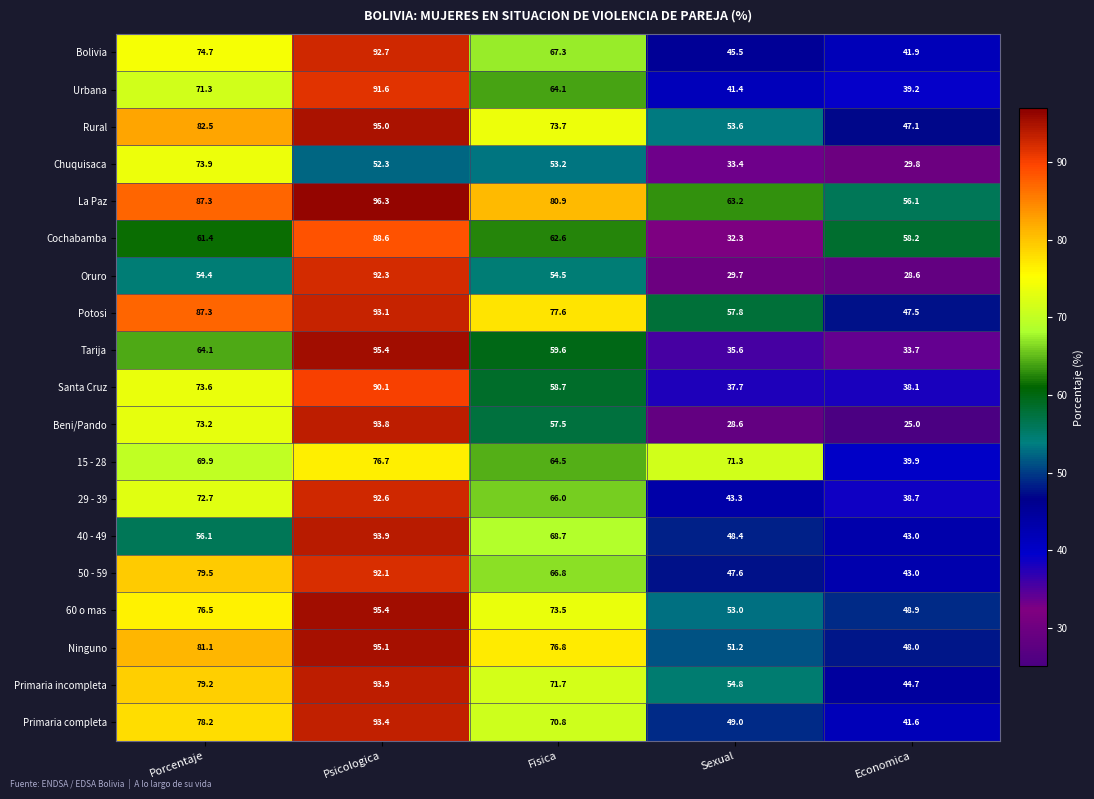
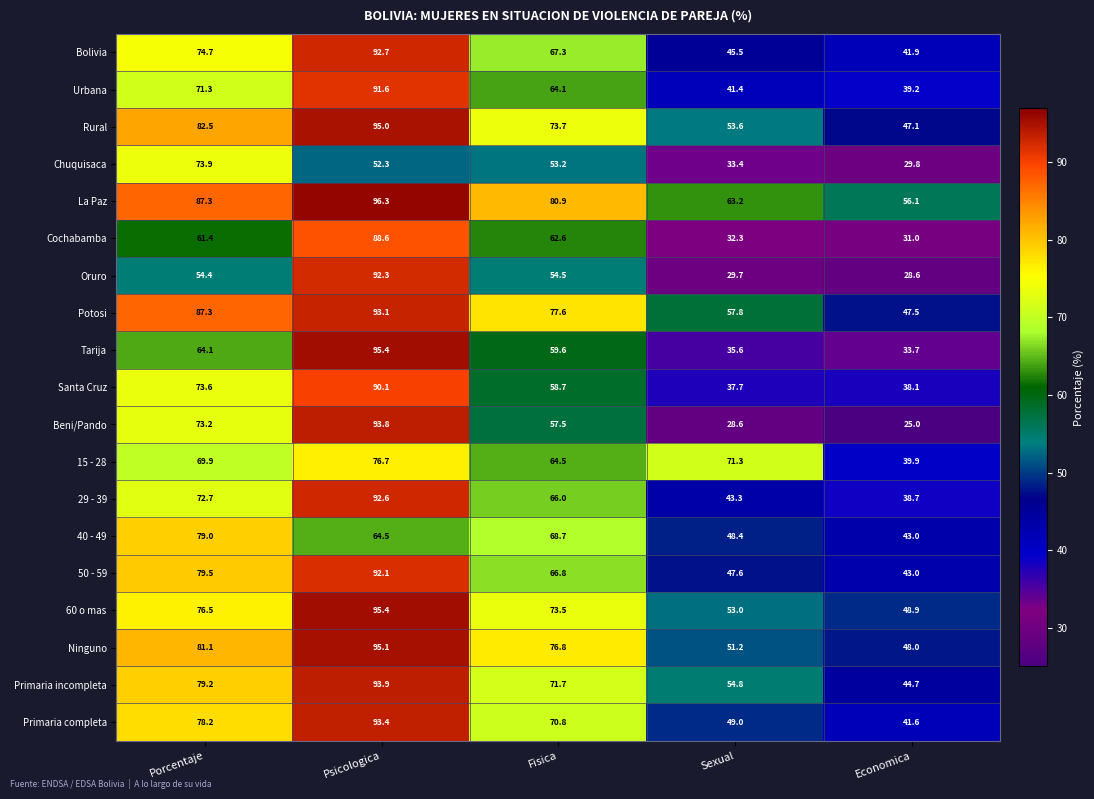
Cochabamba, Economica: 58.2 -> 31.0
40 - 49, Porcentaje: 56.1 -> 79.0
40 - 49, Psicologica: 93.9 -> 64.5
